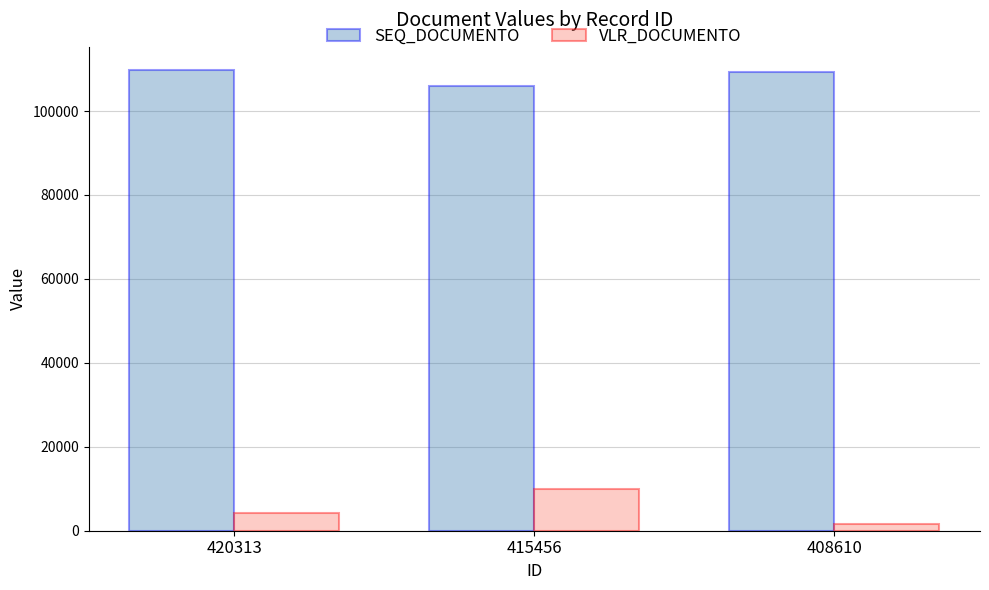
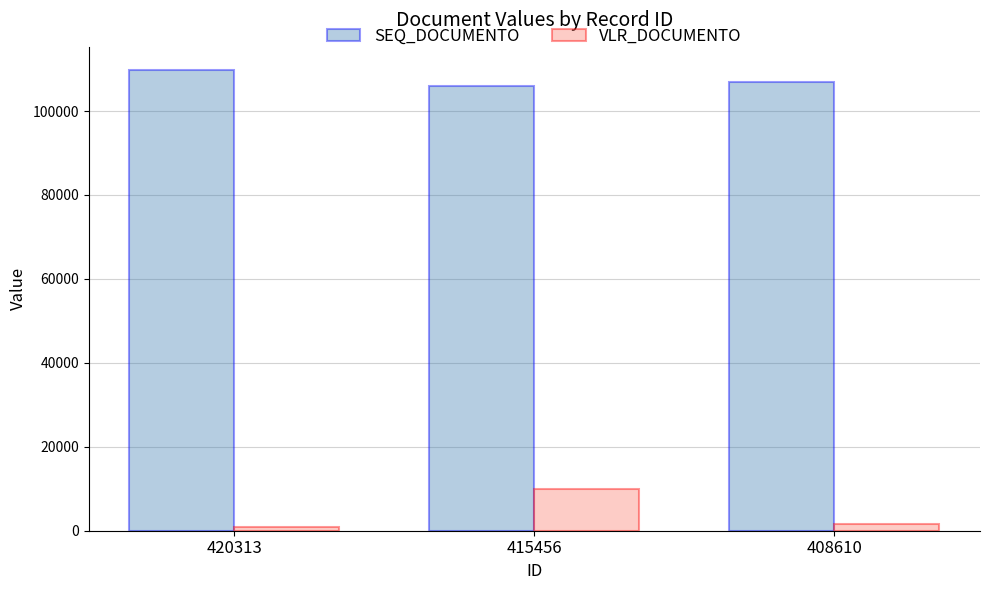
VLR_DOCUMENTO, 420313: 4000 -> 1000
SEQ_DOCUMENTO, 408610: 109000 -> 107000
